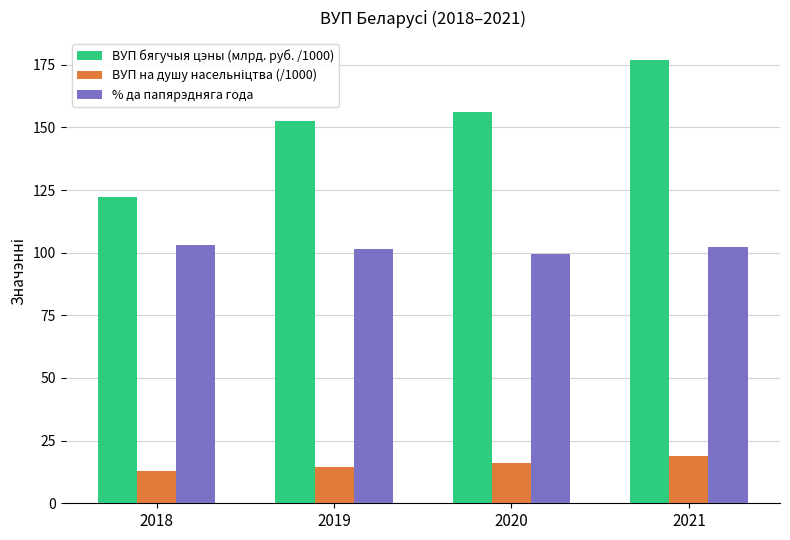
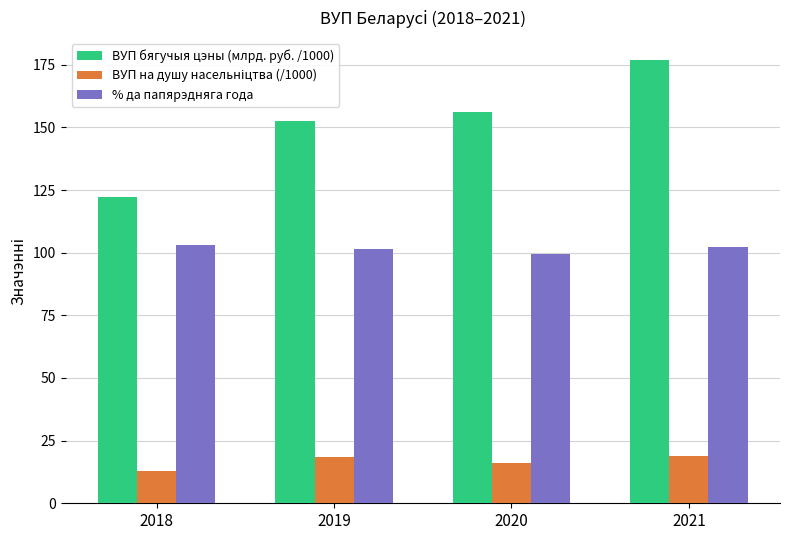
ВУП на душу насельніцтва (/1000), 2019: 14 -> 18
